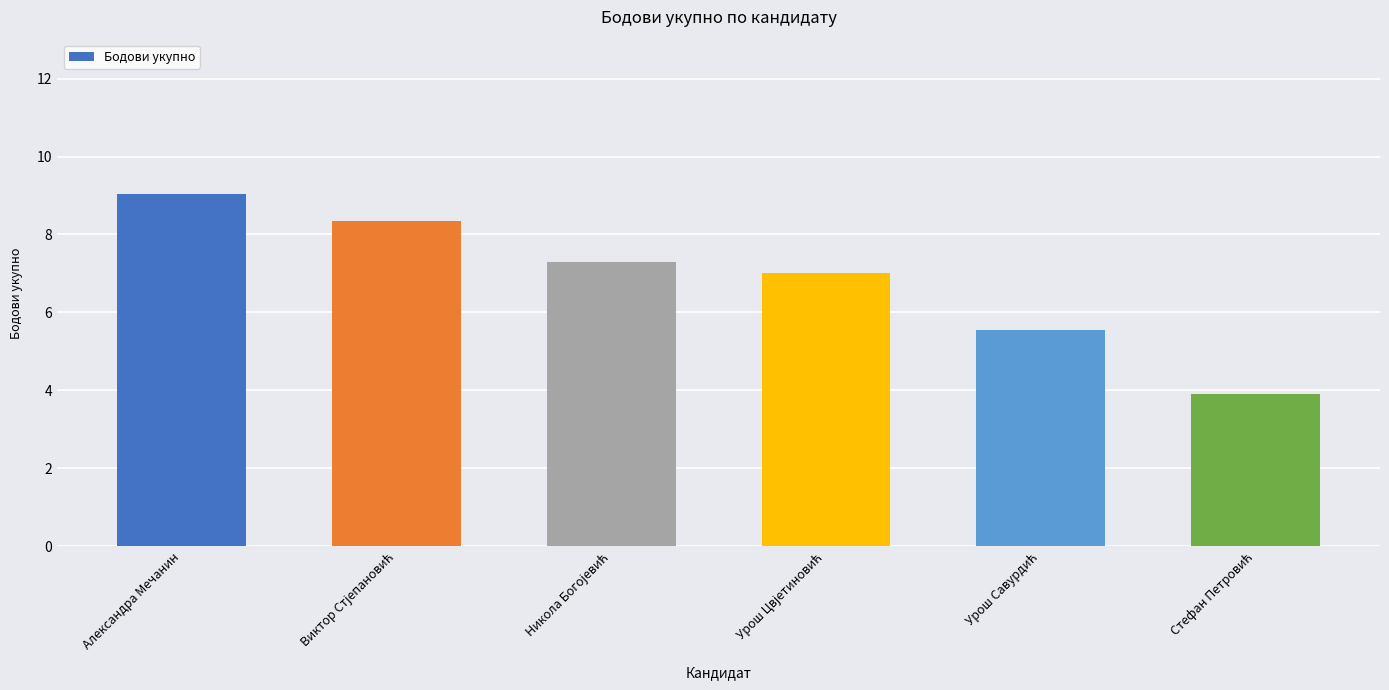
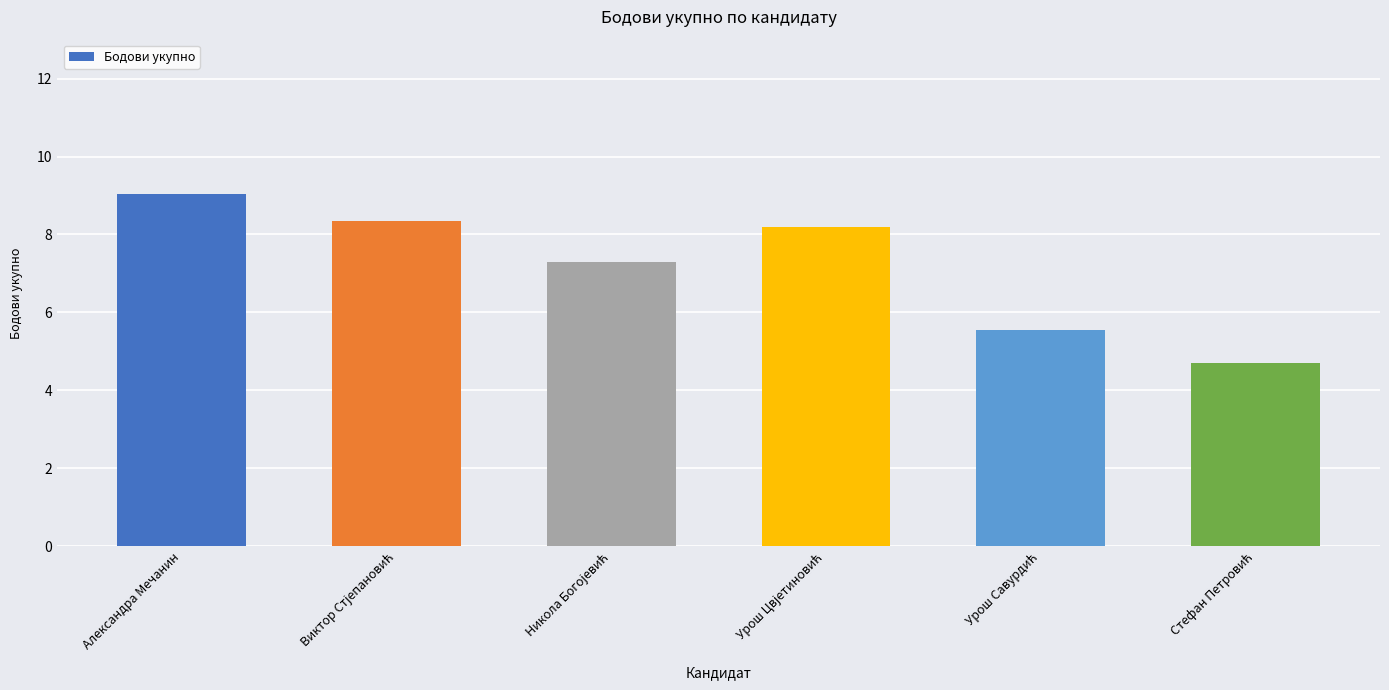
Урош Цвјетиновић: 7.0 -> 8.2
Стефан Петровић: 3.9 -> 4.7
